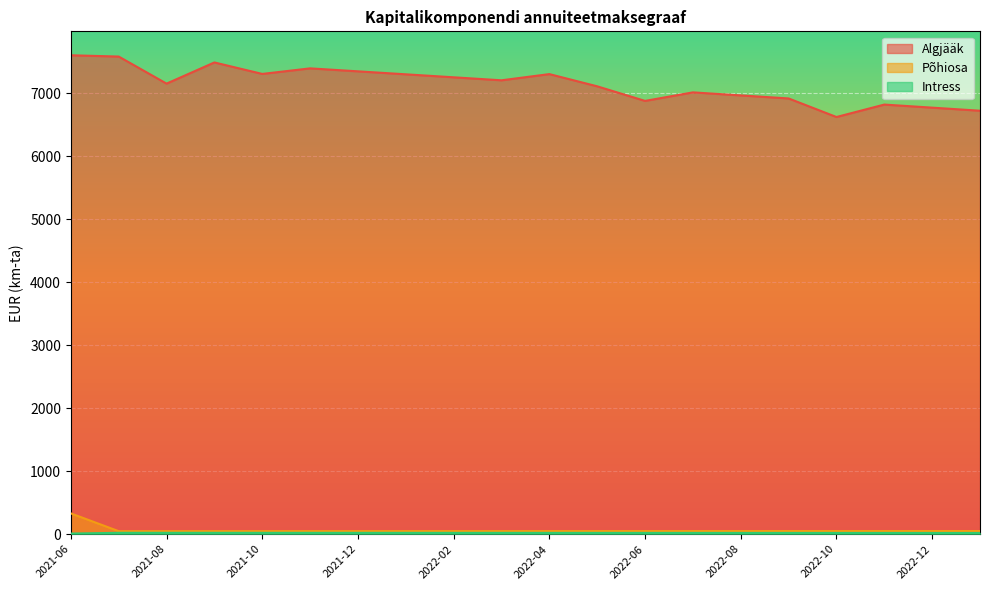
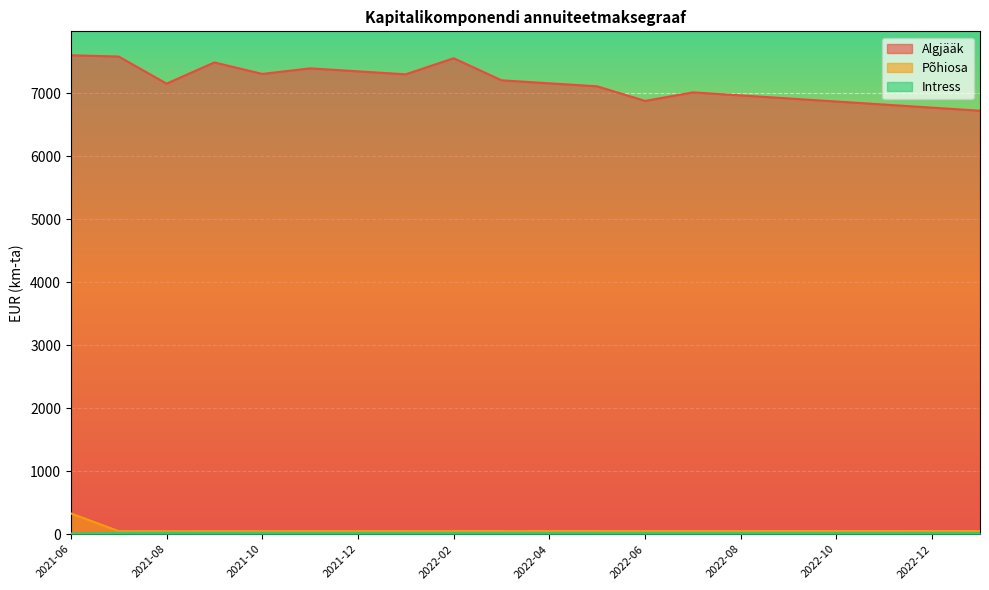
Algjääk, 2022-02: 7300 -> 7600
Algjääk, 2022-04: 7300 -> 7200
Algjääk, 2022-10: 6600 -> 6900
